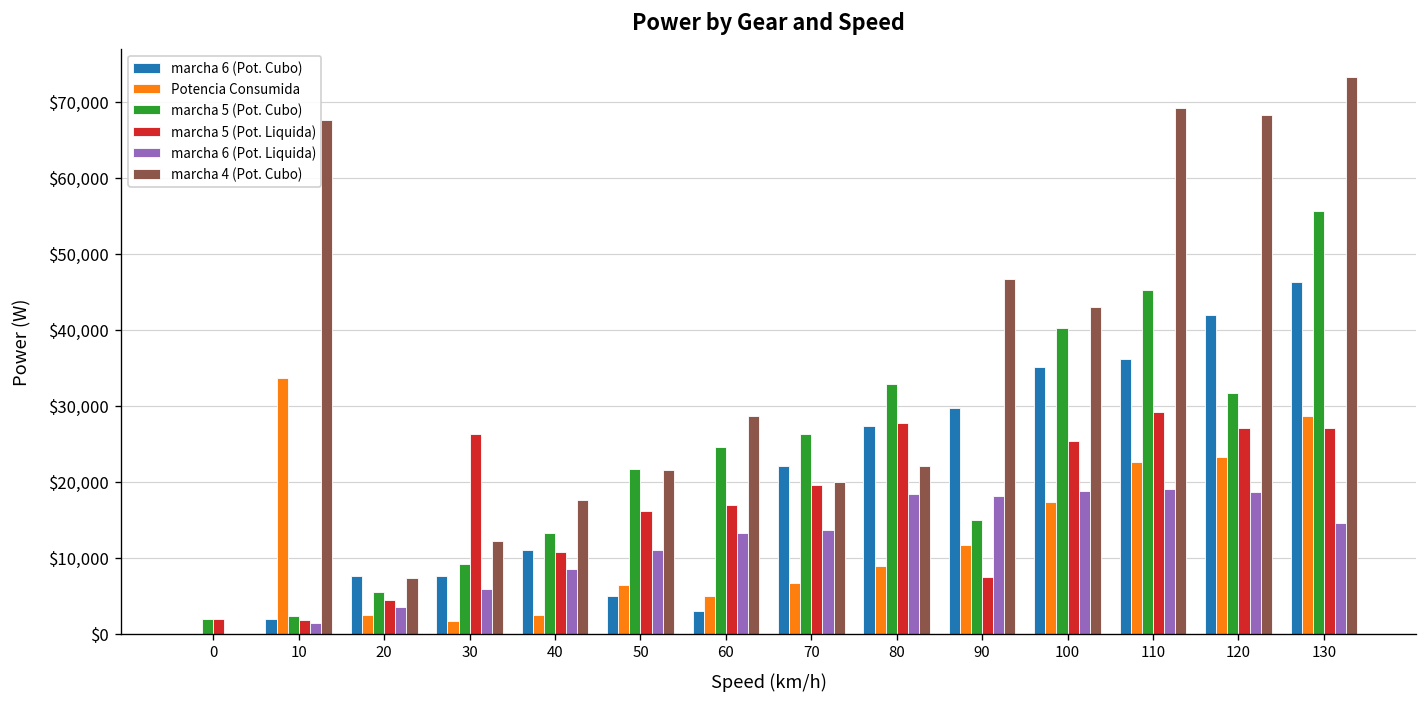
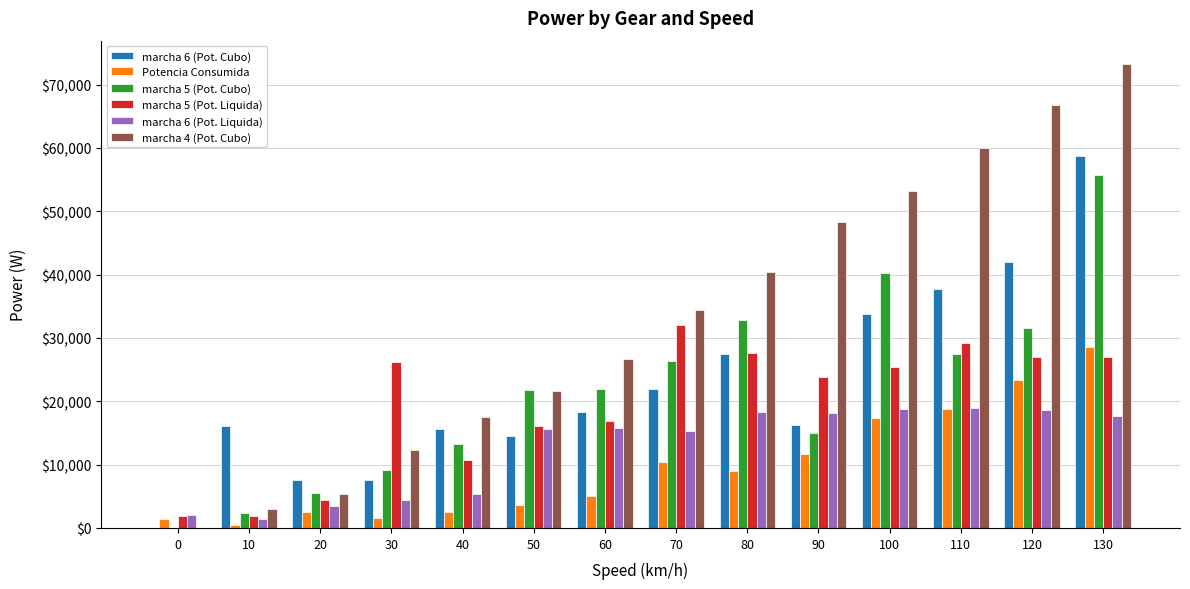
Potencia Consumida, 0: $0 -> $1,000
marcha 5 (Pot. Cubo), 0: $2,000 -> $0
marcha 6 (Pot. Liquida), 0: $0 -> $2,000
marcha 6 (Pot. Cubo), 10: $2,000 -> $16,000
Potencia Consumida, 10: $34,000 -> $0
marcha 4 (Pot. Cubo), 10: $68,000 -> $3,000
marcha 4 (Pot. Cubo), 20: $7,000 -> $5,000
marcha 6 (Pot. Liquida), 30: $6,000 -> $4,000
marcha 6 (Pot. Cubo), 40: $11,000 -> $16,000
marcha 6 (Pot. Liquida), 40: $8,000 -> $5,000
marcha 6 (Pot. Cubo), 50: $5,000 -> $15,000
Potencia Consumida, 50: $6,000 -> $4,000
marcha 6 (Pot. Liquida), 50: $11,000 -> $16,000
marcha 6 (Pot. Cubo), 60: $3,000 -> $18,000
marcha 5 (Pot. Cubo), 60: $25,000 -> $22,000
marcha 6 (Pot. Liquida), 60: $13,000 -> $16,000
marcha 4 (Pot. Cubo), 60: $29,000 -> $27,000
Potencia Consumida, 70: $7,000 -> $10,000
marcha 5 (Pot. Liquida), 70: $20,000 -> $32,000
marcha 6 (Pot. Liquida), 70: $14,000 -> $15,000
marcha 4 (Pot. Cubo), 70: $20,000 -> $34,000
marcha 4 (Pot. Cubo), 80: $22,000 -> $40,000
marcha 6 (Pot. Cubo), 90: $30,000 -> $16,000
marcha 5 (Pot. Liquida), 90: $7,000 -> $24,000
marcha 4 (Pot. Cubo), 90: $47,000 -> $48,000
marcha 6 (Pot. Cubo), 100: $35,000 -> $34,000
marcha 4 (Pot. Cubo), 100: $43,000 -> $53,000
marcha 6 (Pot. Cubo), 110: $36,000 -> $38,000
Potencia Consumida, 110: $23,000 -> $19,000
marcha 5 (Pot. Cubo), 110: $45,000 -> $28,000
marcha 4 (Pot. Cubo), 110: $69,000 -> $60,000
marcha 4 (Pot. Cubo), 120: $68,000 -> $67,000
marcha 6 (Pot. Cubo), 130: $46,000 -> $59,000
marcha 6 (Pot. Liquida), 130: $15,000 -> $18,000
